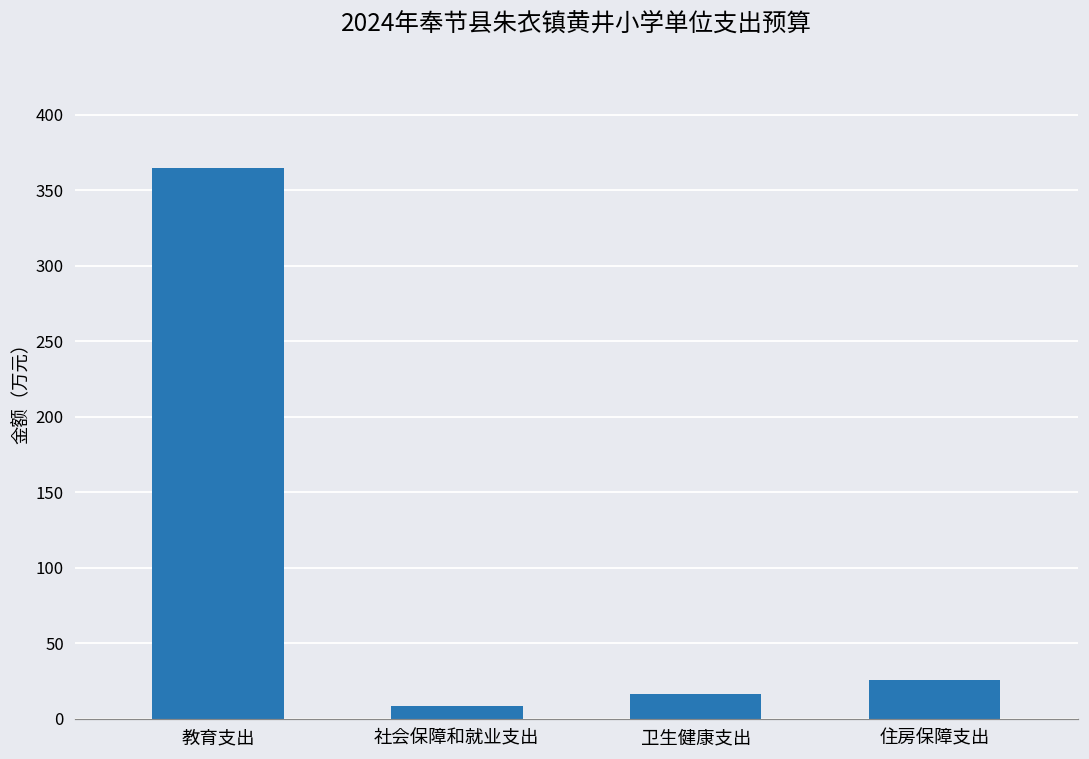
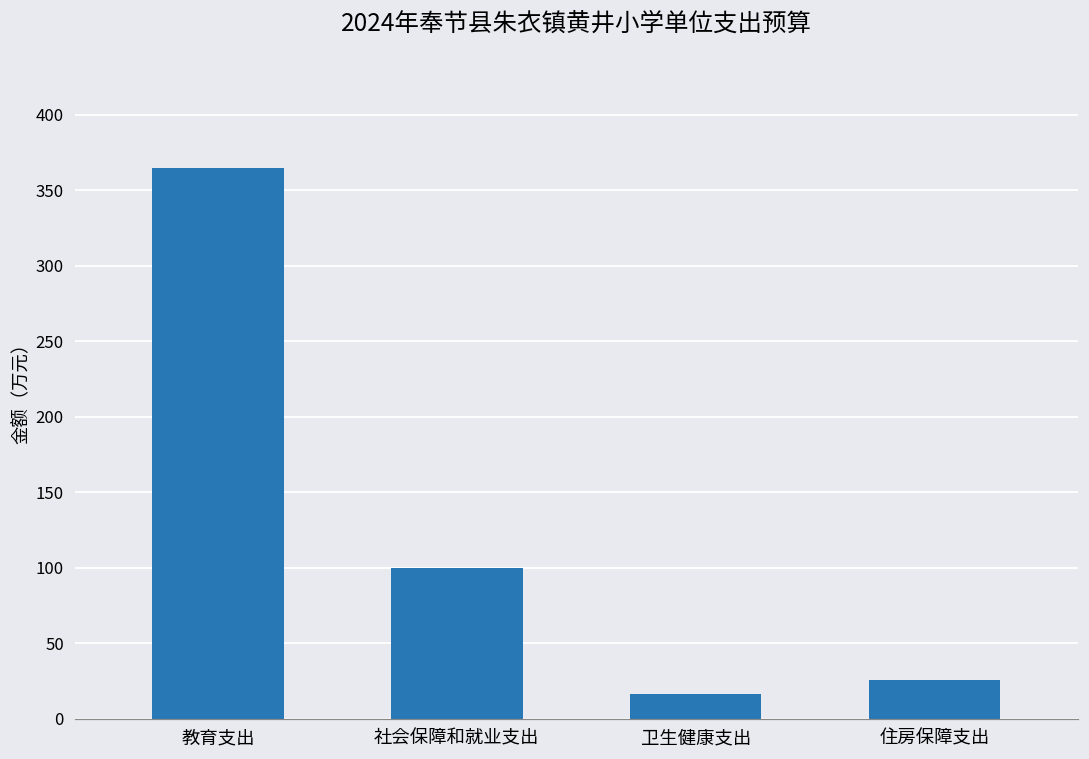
社会保障和就业支出: 9 -> 100
